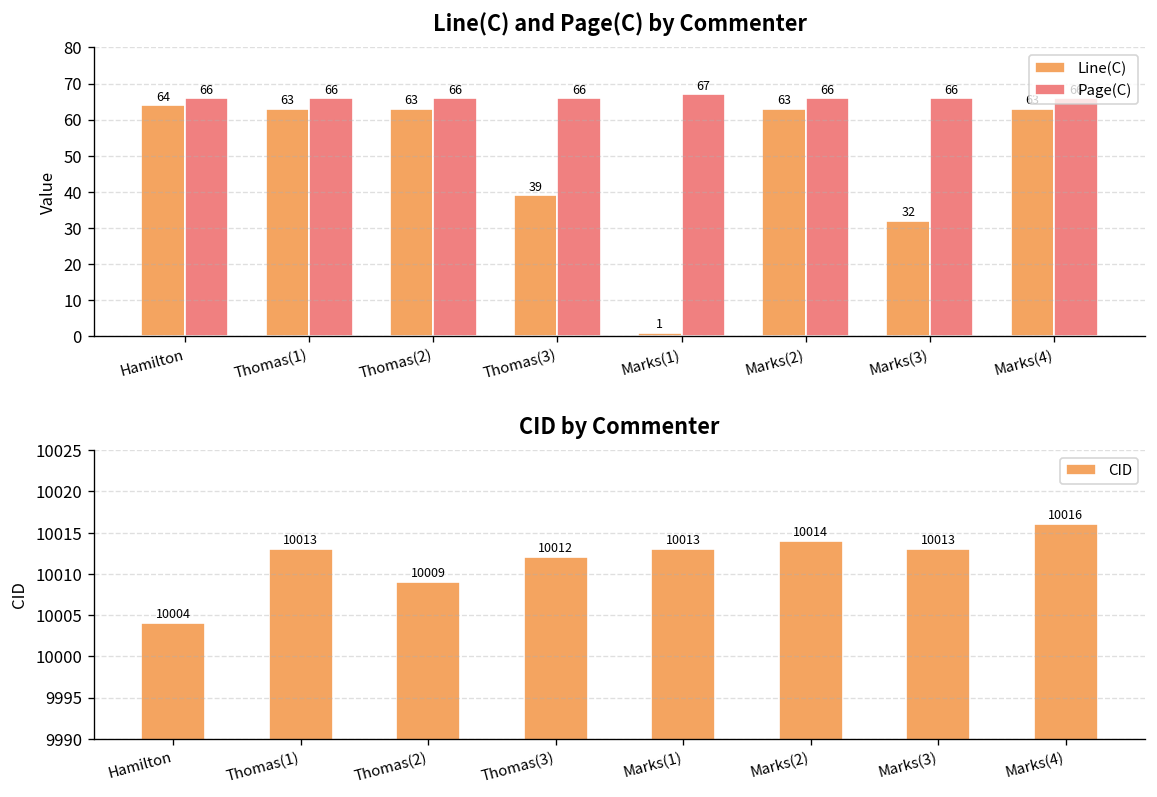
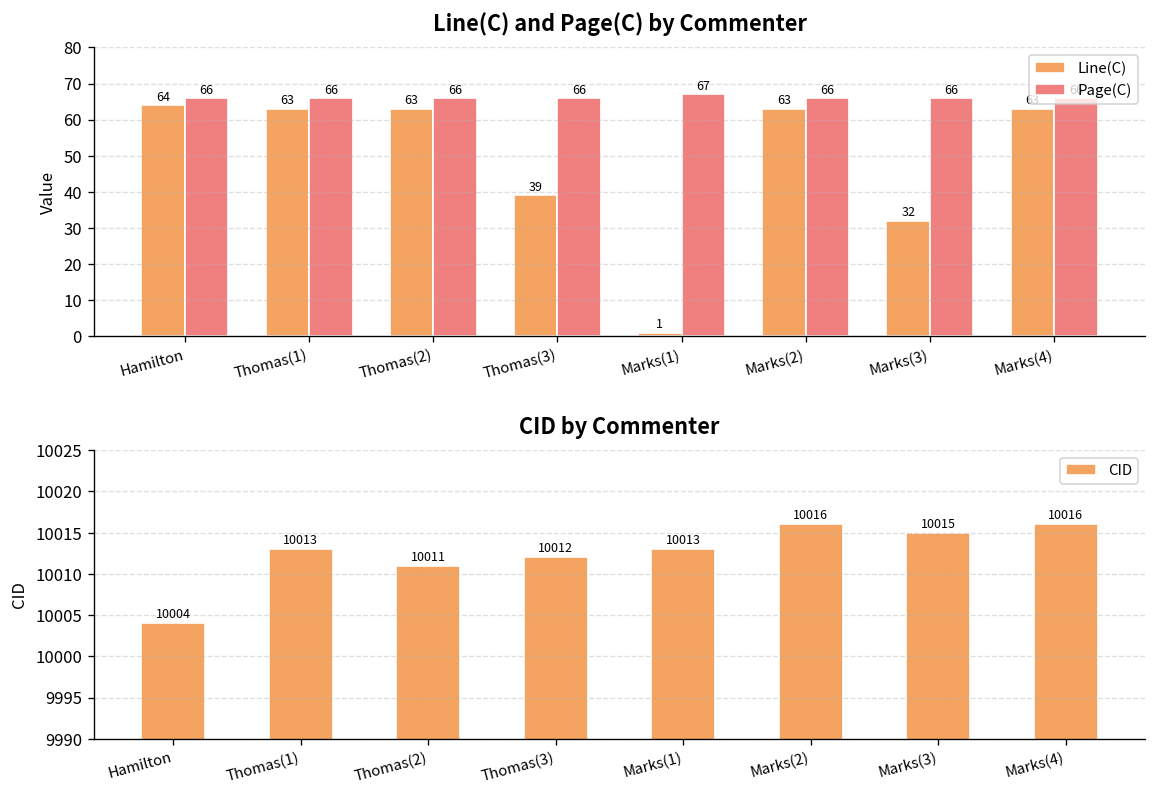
CID by Commenter, Thomas(2): 10009 -> 10011
CID by Commenter, Marks(2): 10014 -> 10016
CID by Commenter, Marks(3): 10013 -> 10015
